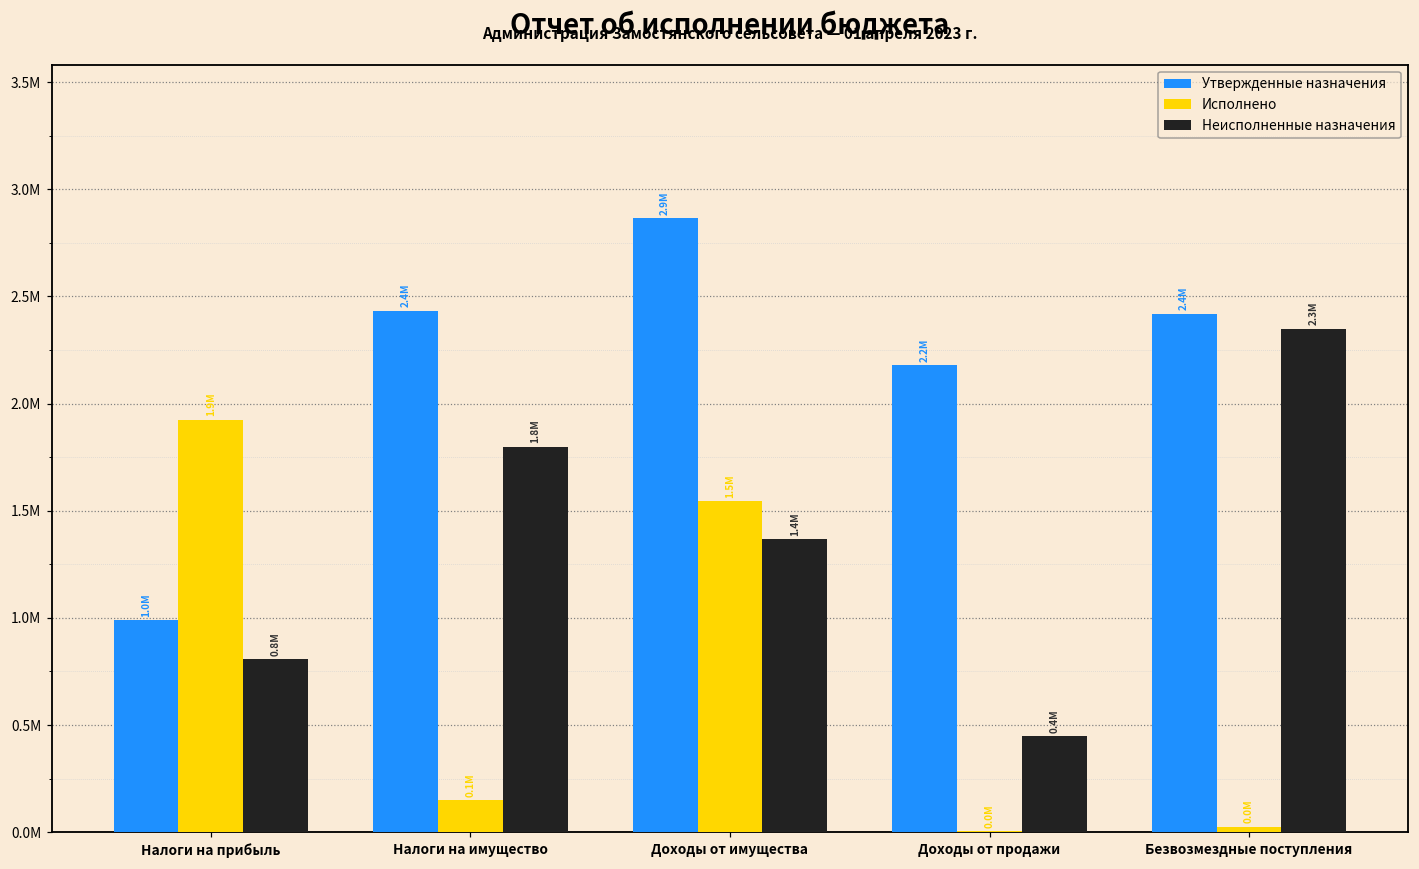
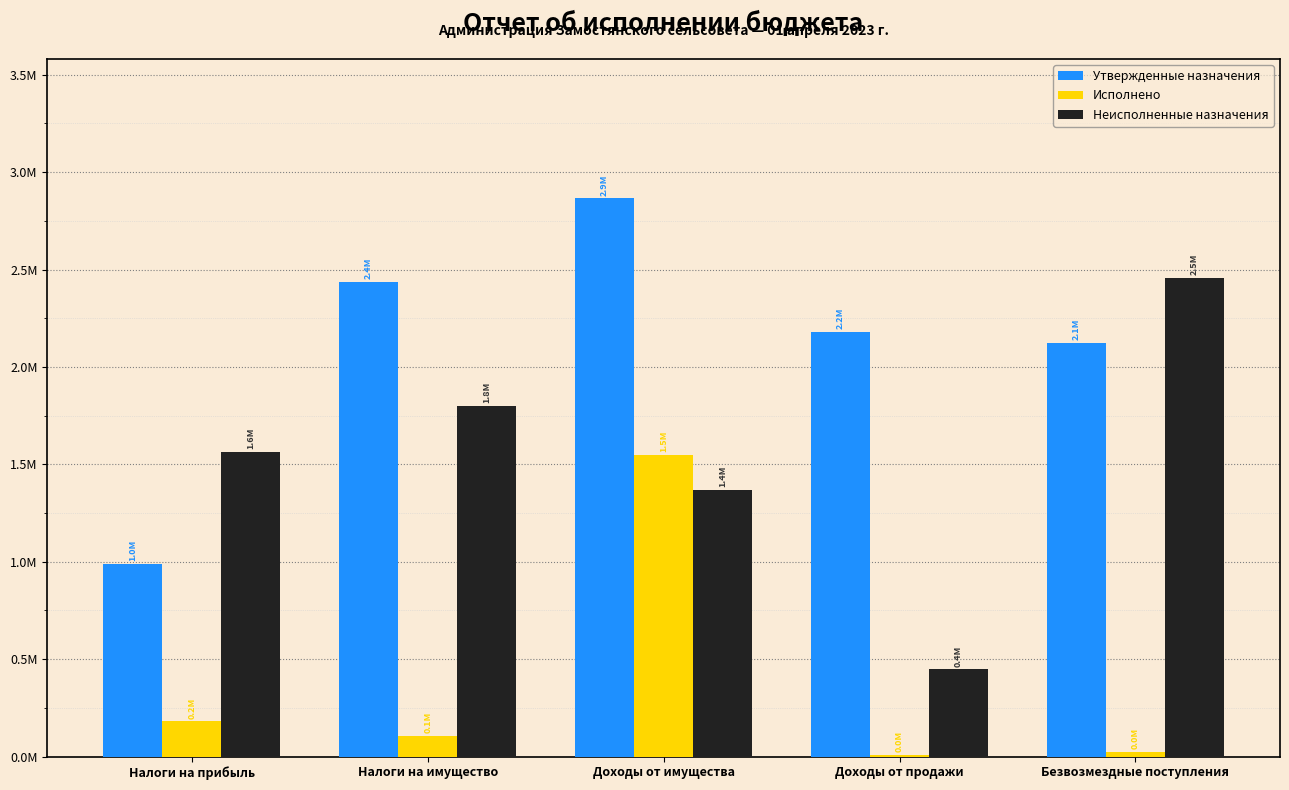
Исполнено, Налоги на прибыль: 1.9M -> 0.2M
Неисполненные назначения, Налоги на прибыль: 0.8M -> 1.6M
Исполнено, Налоги на имущество: 150000 -> 100000
Утвержденные назначения, Безвозмездные поступления: 2.4M -> 2.1M
Неисполненные назначения, Безвозмездные поступления: 2.3M -> 2.5M
